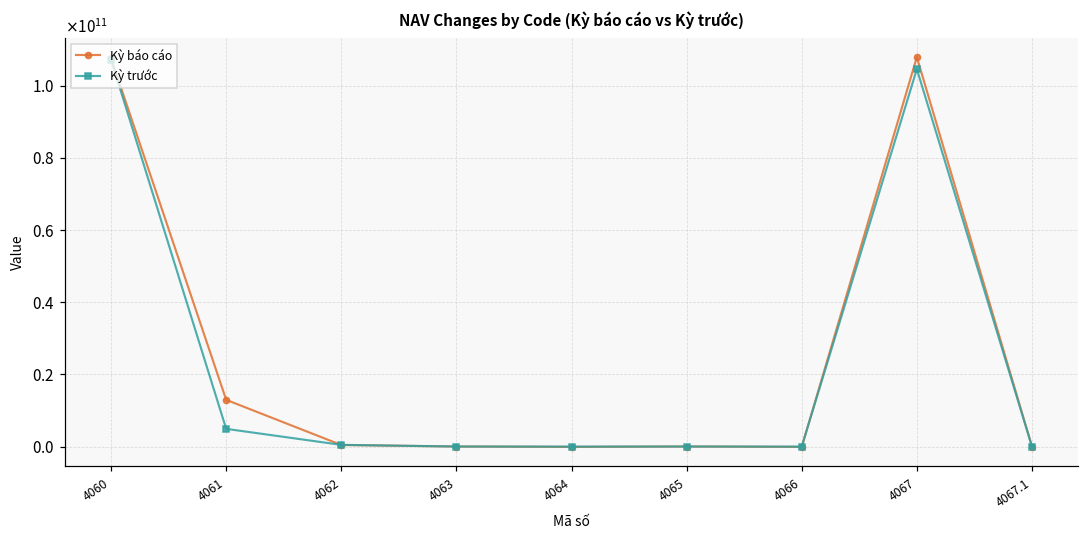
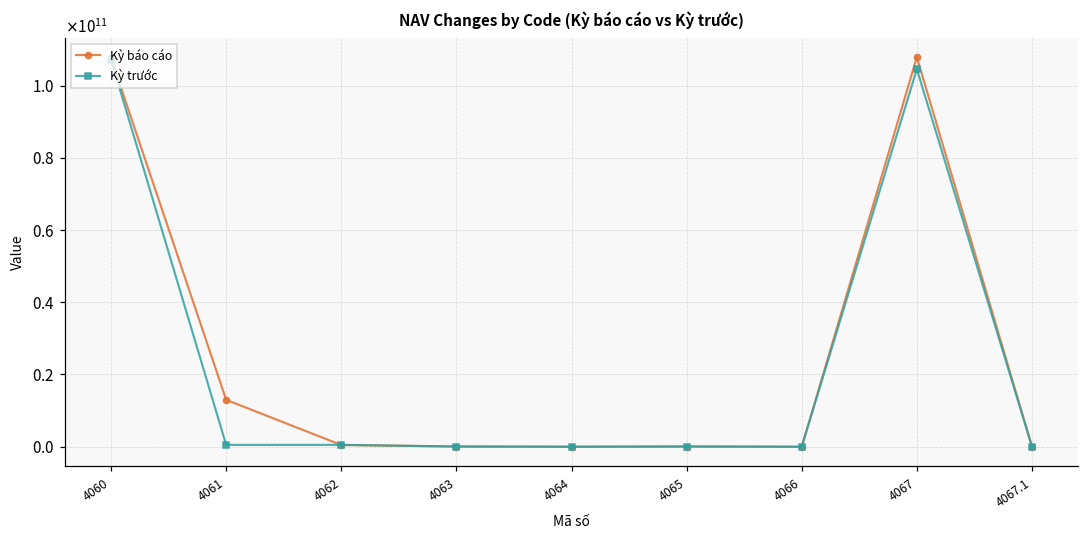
Kỳ trước, 4061: 5000000000 -> 0
